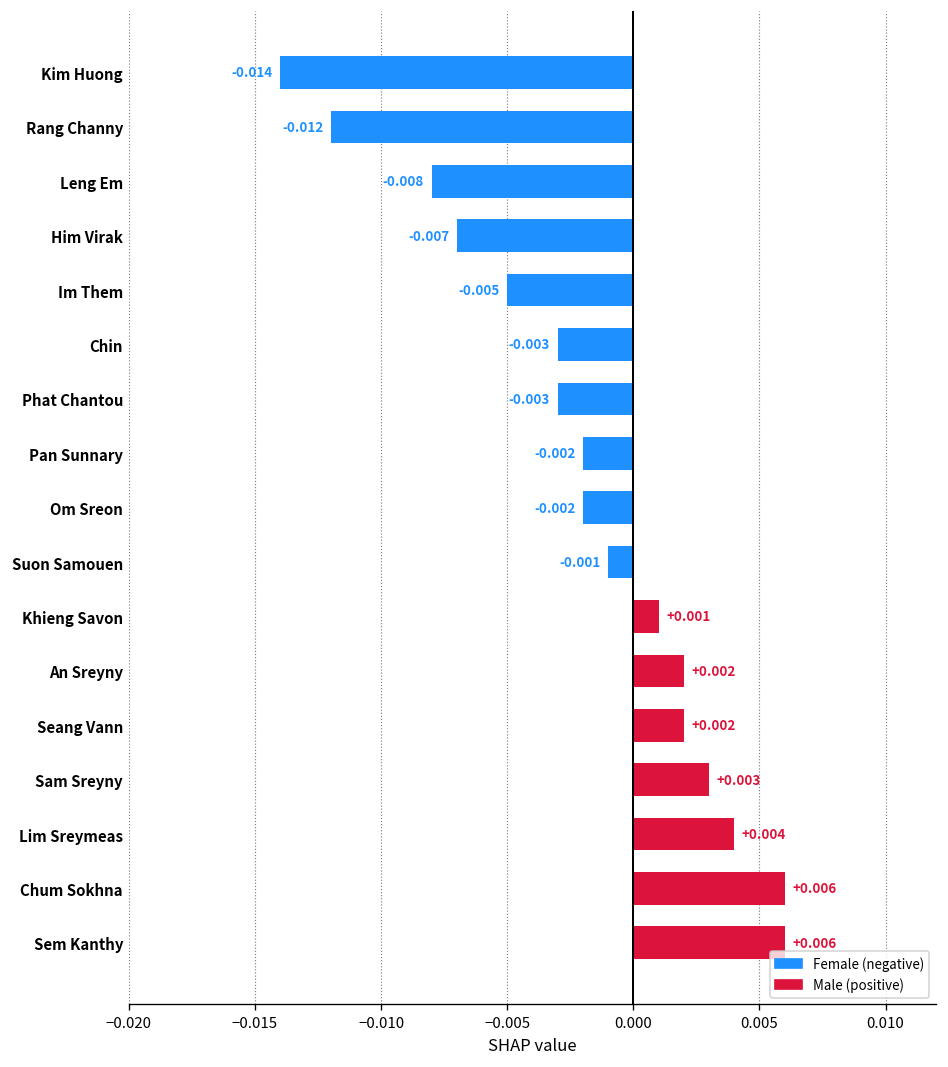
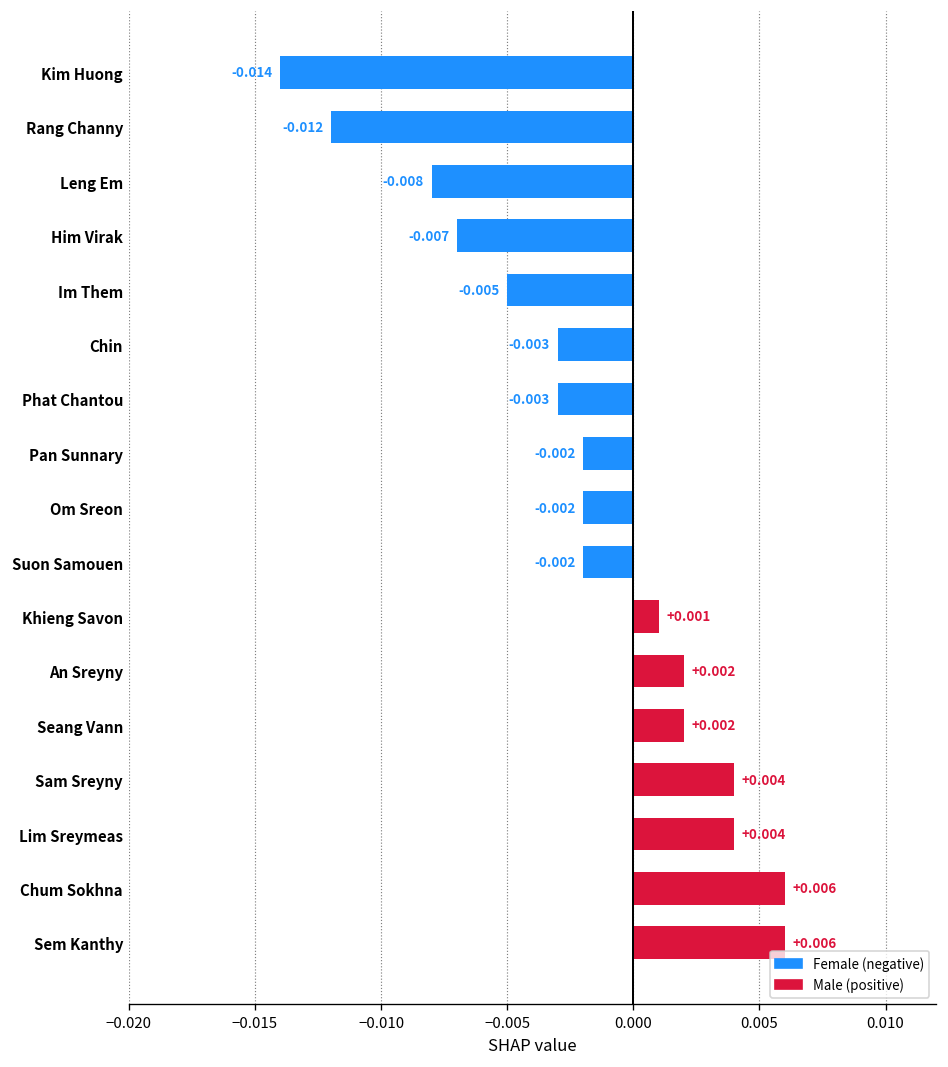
Suon Samouen: -0.001 -> -0.002
Sam Sreyny: +0.003 -> +0.004
